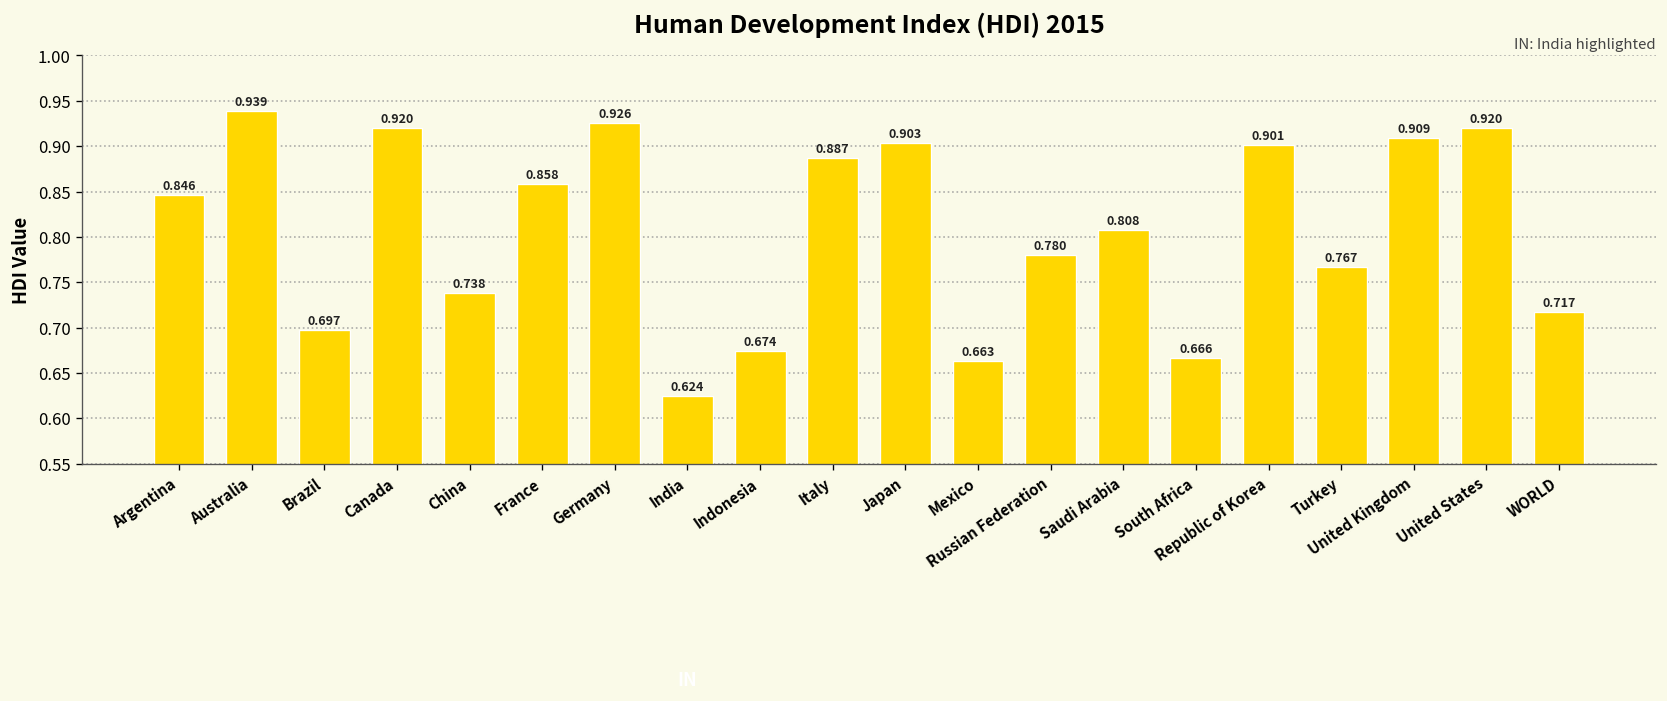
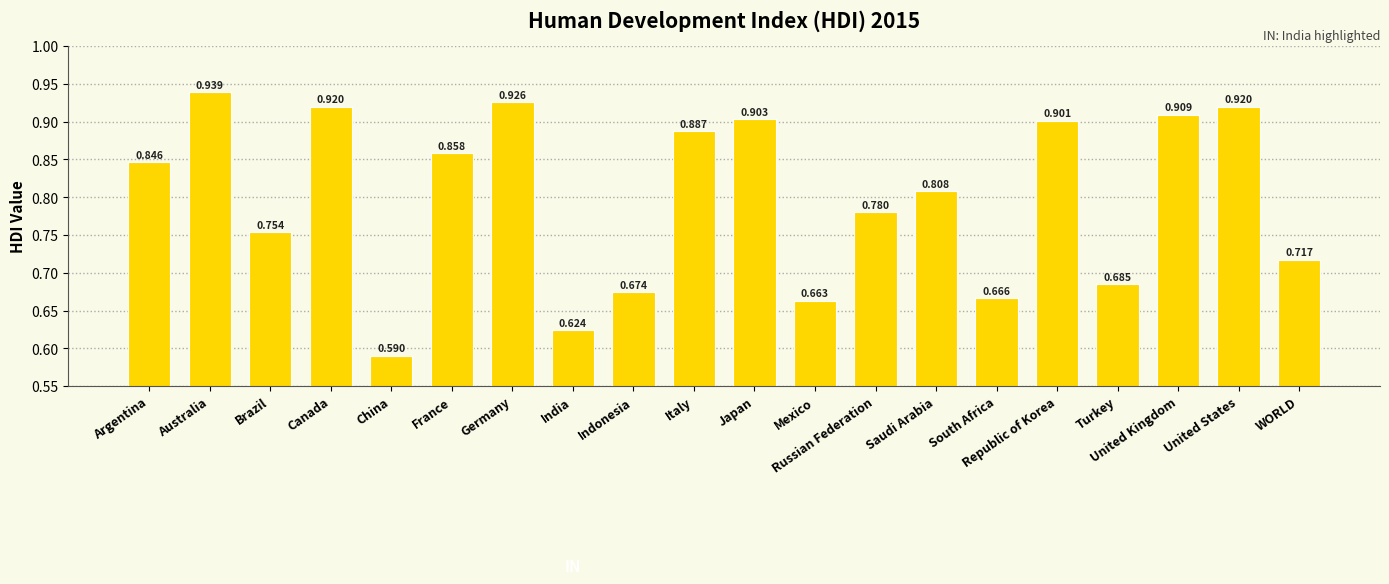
Brazil: 0.697 -> 0.754
China: 0.738 -> 0.590
Turkey: 0.767 -> 0.685
